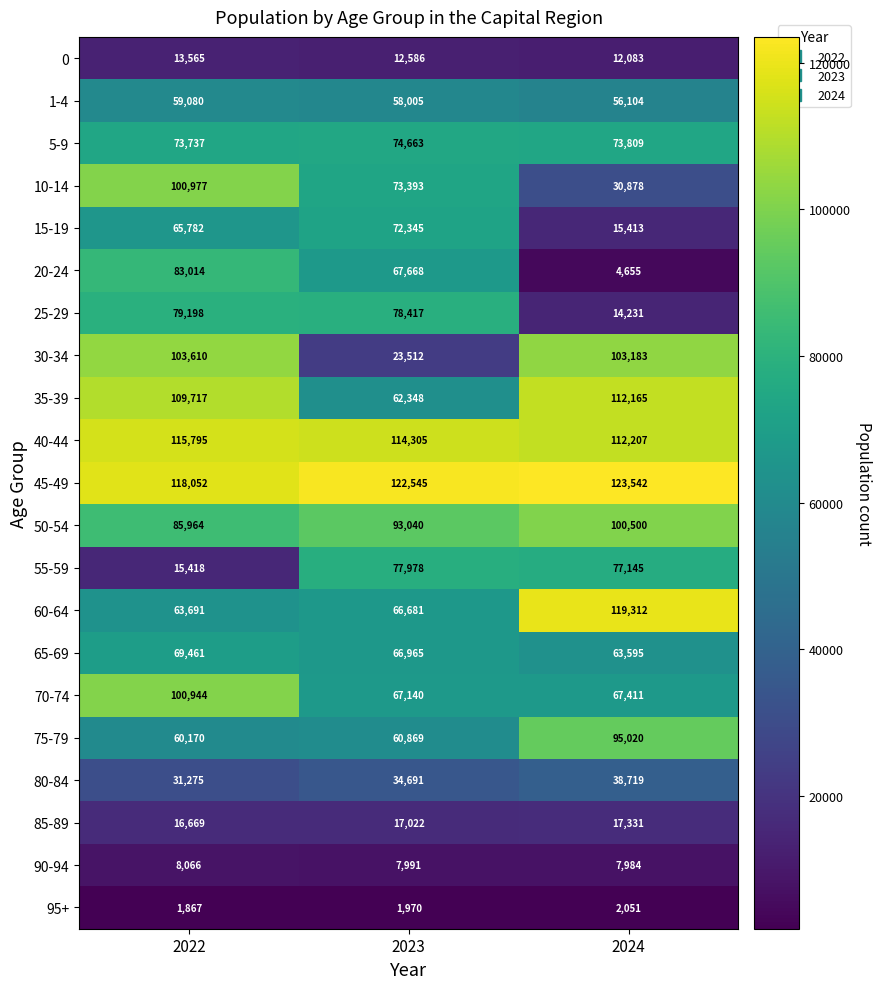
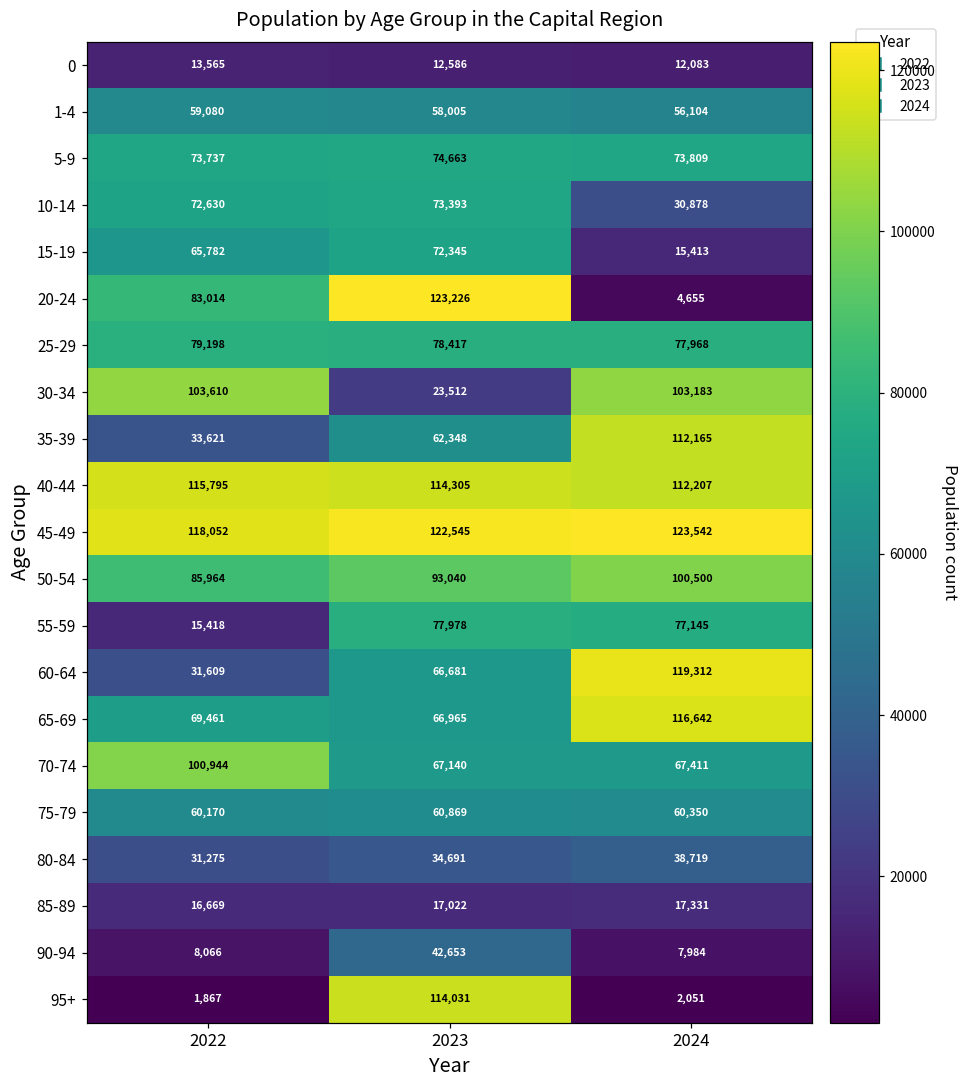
10-14, 2022: 100,977 -> 72,630
20-24, 2023: 67,668 -> 123,226
25-29, 2024: 14,231 -> 77,968
35-39, 2022: 109,717 -> 33,621
60-64, 2022: 63,691 -> 31,609
65-69, 2024: 63,595 -> 116,642
75-79, 2024: 95,020 -> 60,350
90-94, 2023: 7,991 -> 42,653
95+, 2023: 1,970 -> 114,031
